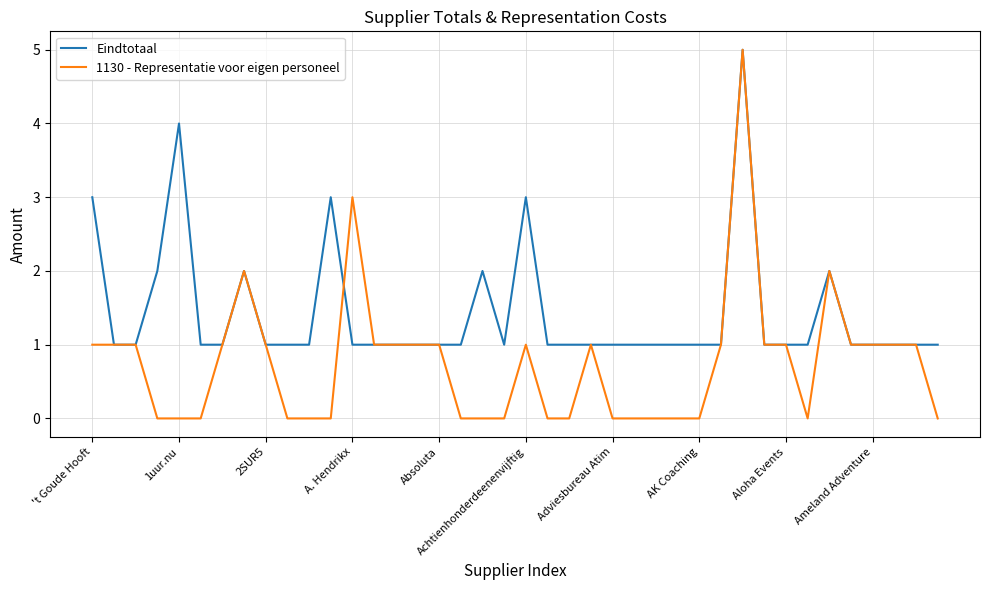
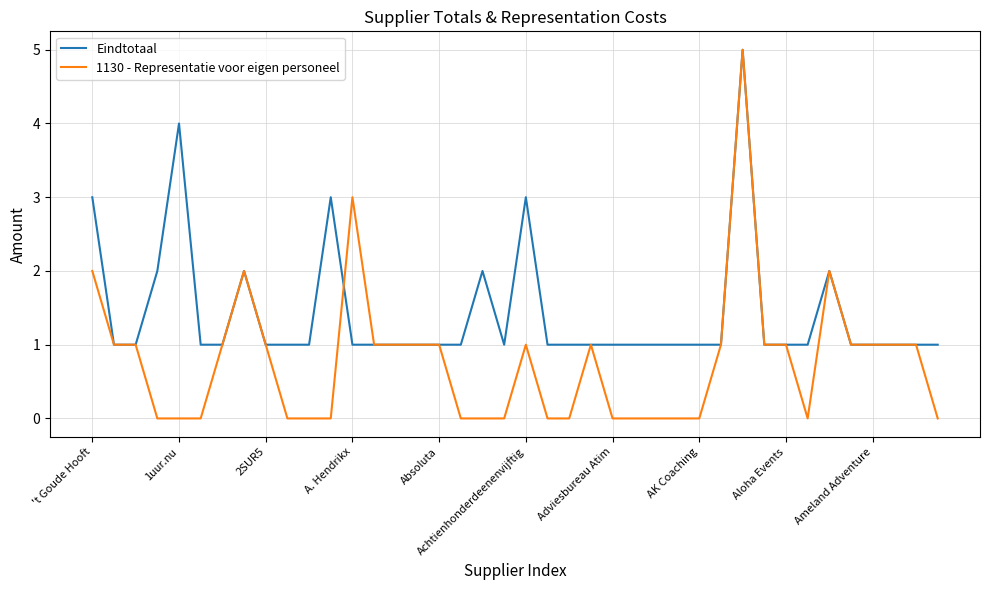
1130 - Representatie voor eigen personeel, 't Goude Hooft: 1 -> 2
